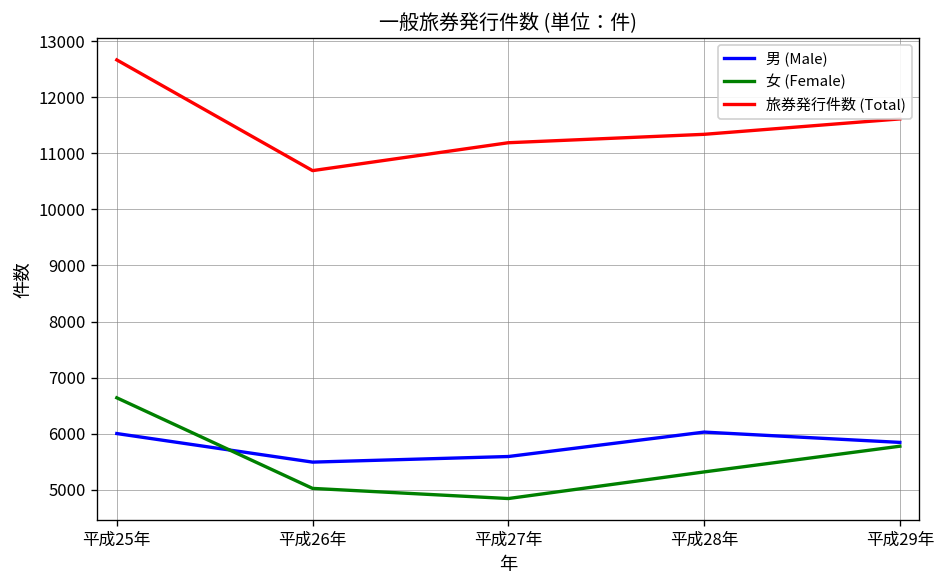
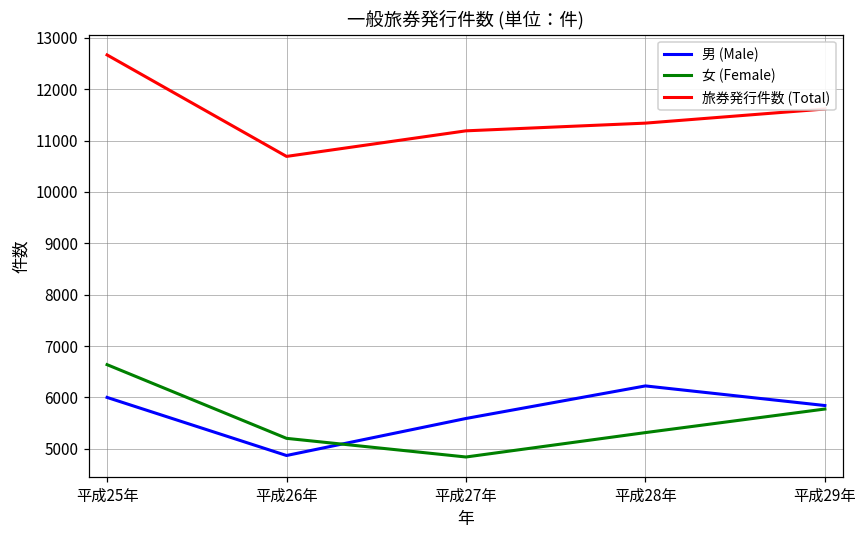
男 (Male), 平成26年: 5500 -> 4900
女 (Female), 平成26年: 5000 -> 5200
男 (Male), 平成28年: 6000 -> 6200
